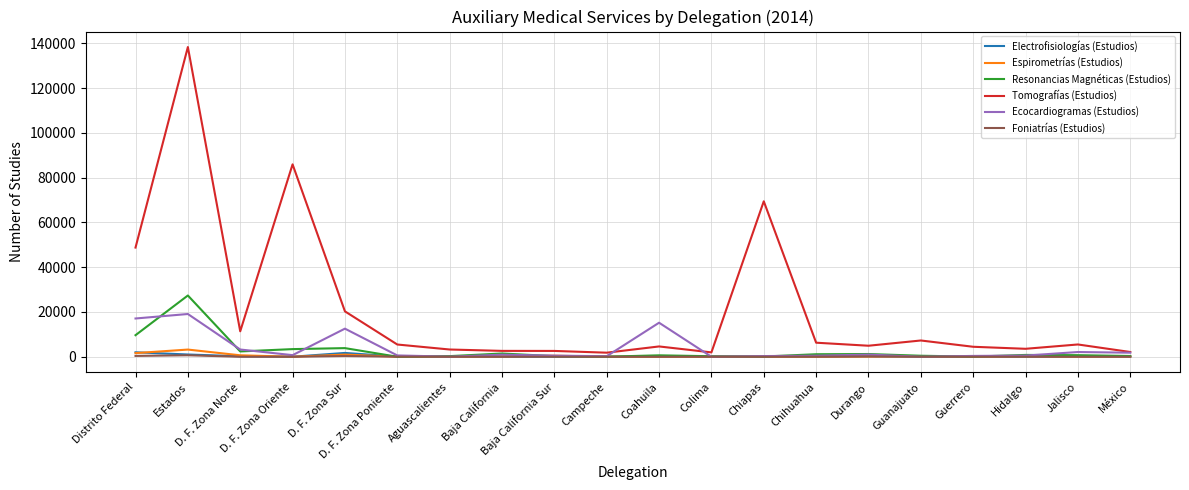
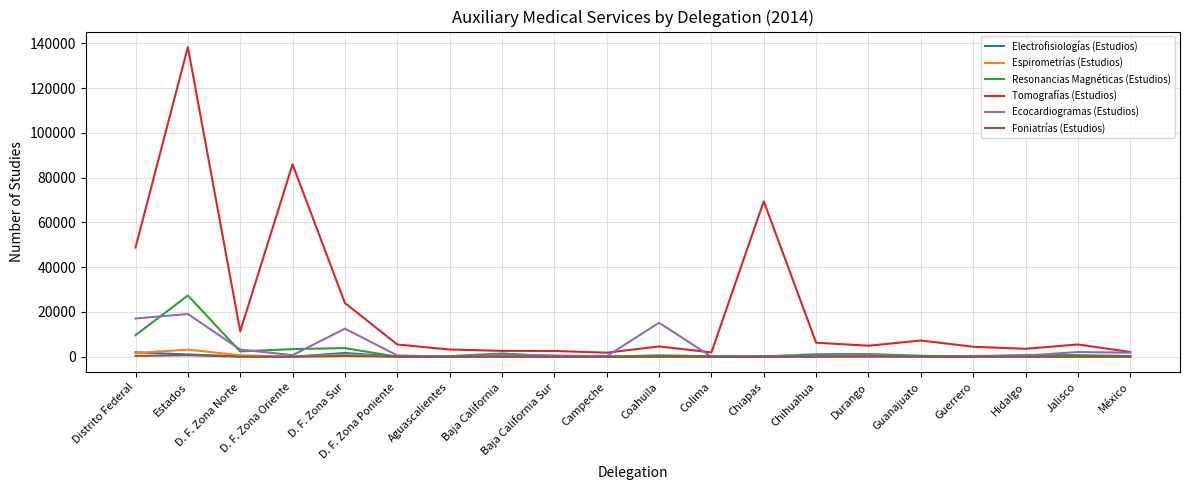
Tomografías (Estudios), D. F. Zona Sur: 20000 -> 24000
